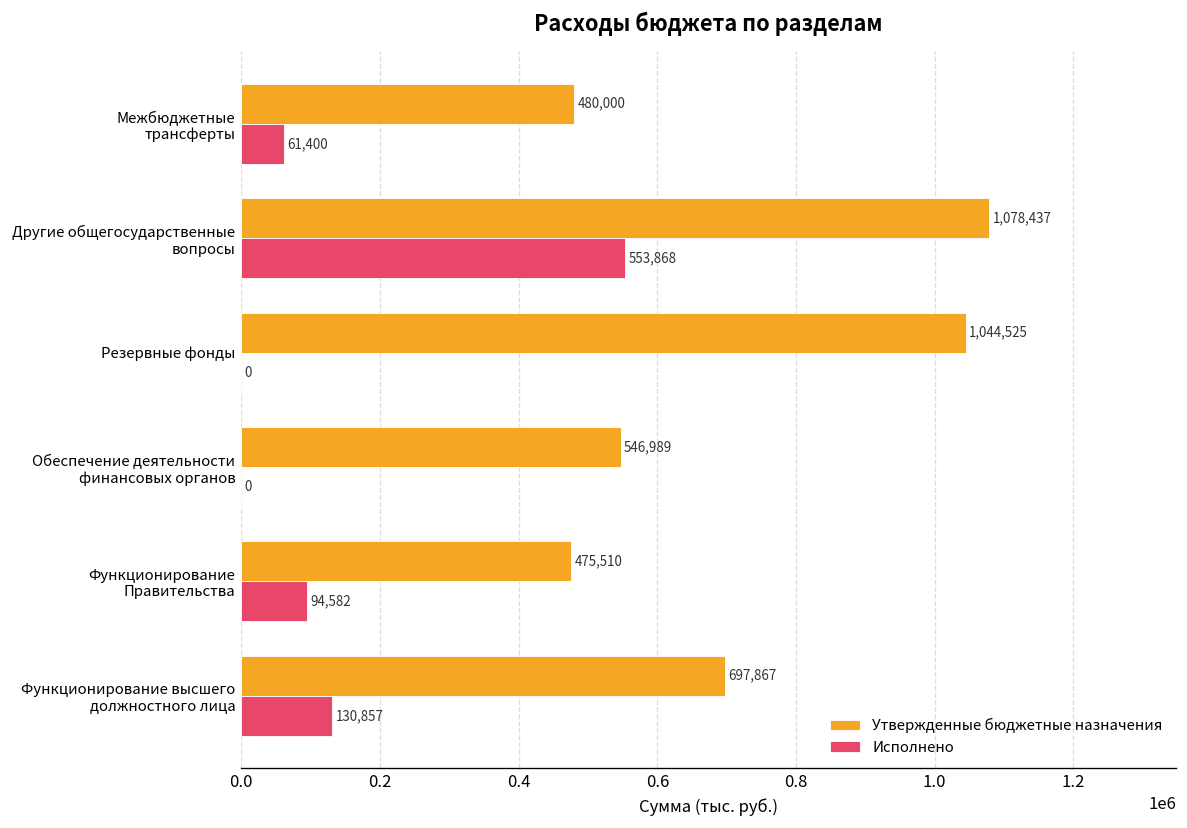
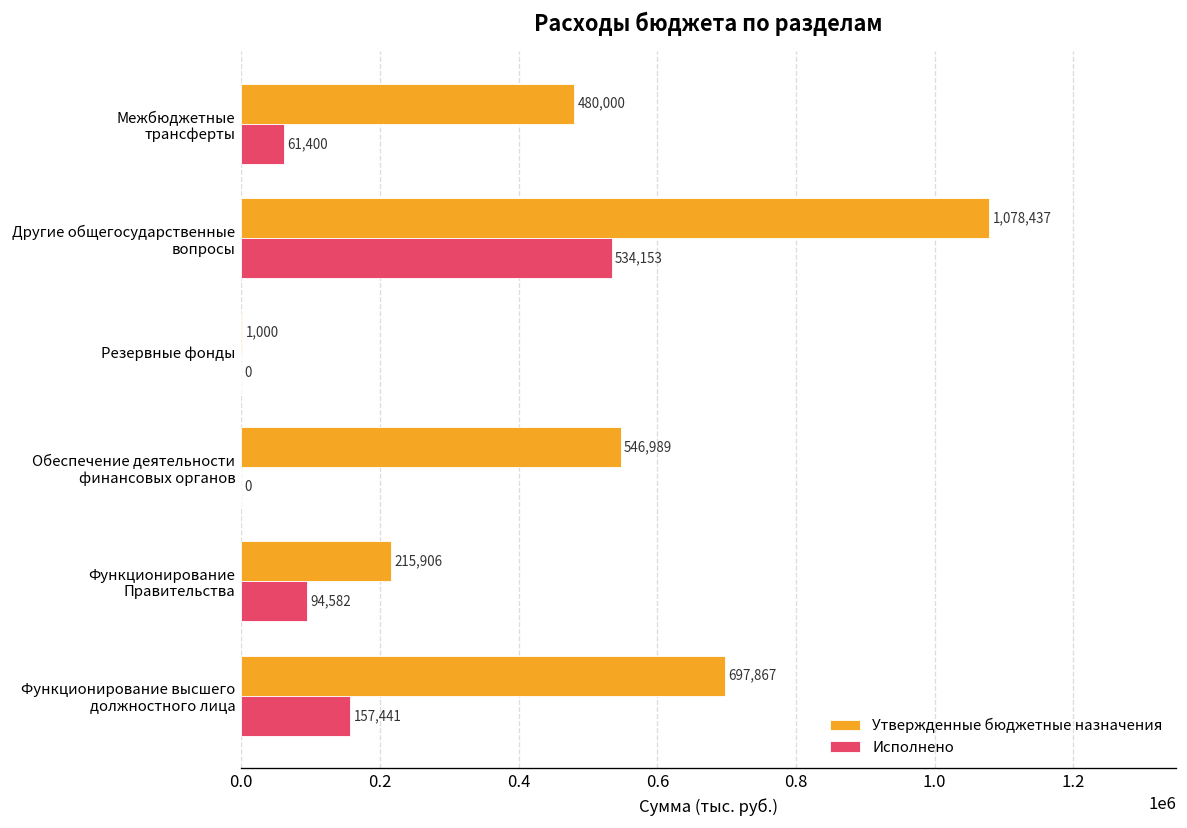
Исполнено, Другие общегосударственные вопросы: 553,868 -> 534,153
Утвержденные бюджетные назначения, Резервные фонды: 1,044,525 -> 1,000
Утвержденные бюджетные назначения, Функционирование Правительства: 475,510 -> 215,906
Исполнено, Функционирование высшего должностного лица: 130,857 -> 157,441
